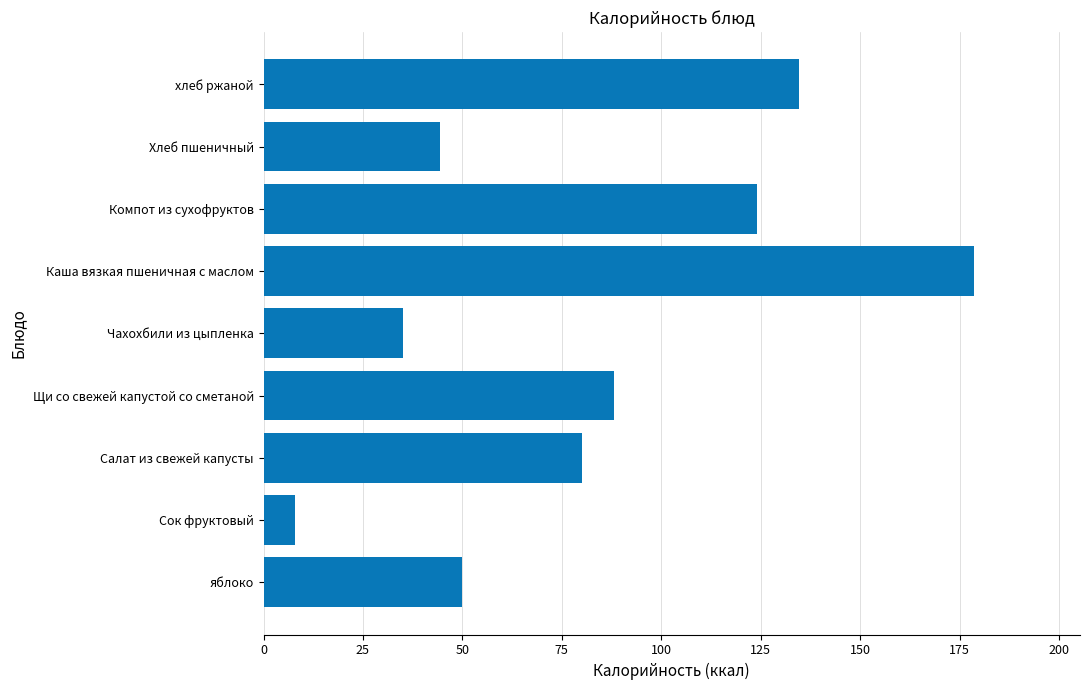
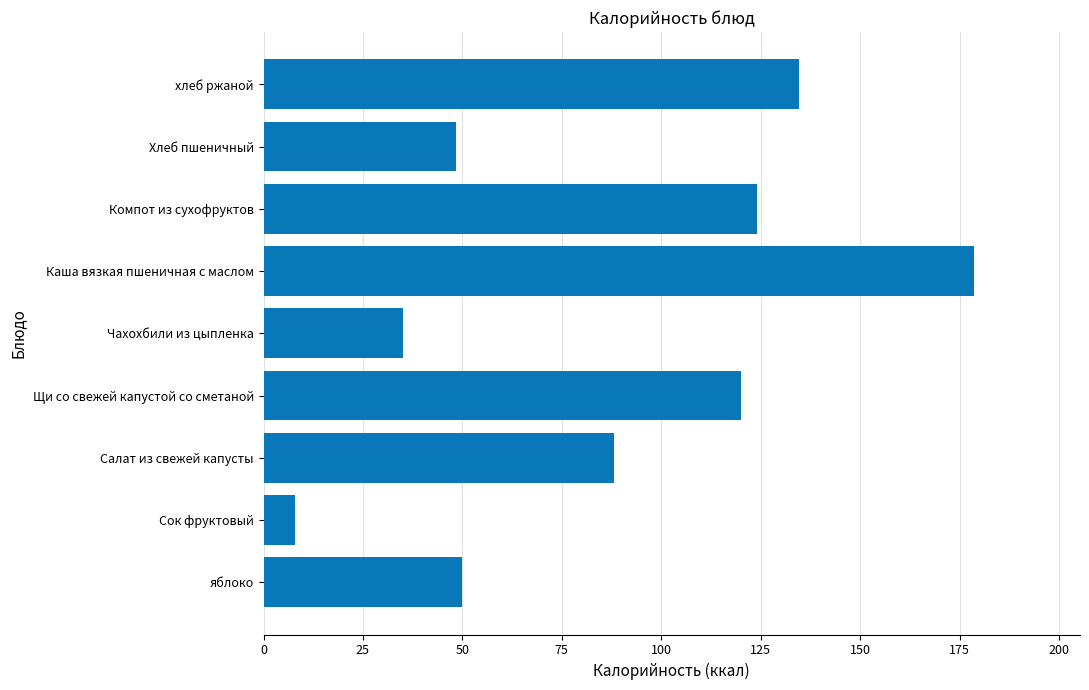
Хлеб пшеничный: 44 -> 48
Щи со свежей капустой со сметаной: 88 -> 120
Салат из свежей капусты: 80 -> 88
